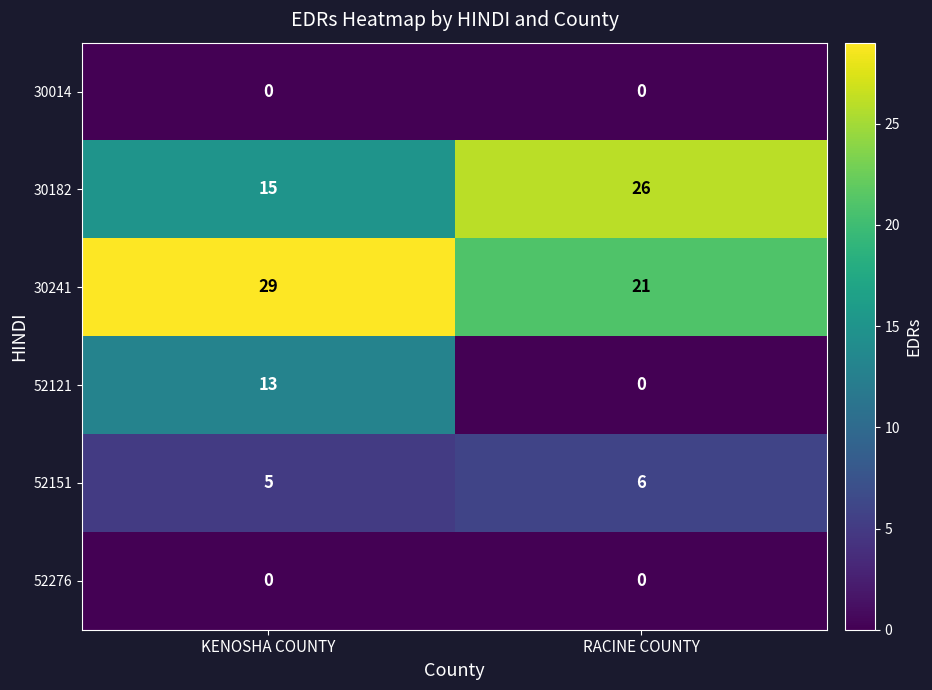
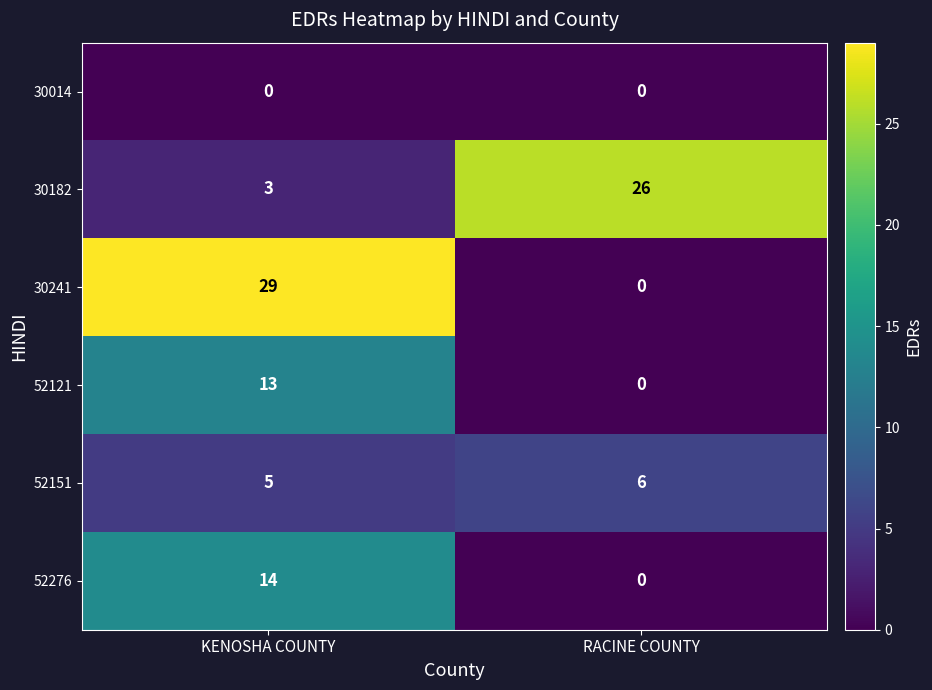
30182, KENOSHA COUNTY: 15 -> 3
30241, RACINE COUNTY: 21 -> 0
52276, KENOSHA COUNTY: 0 -> 14
